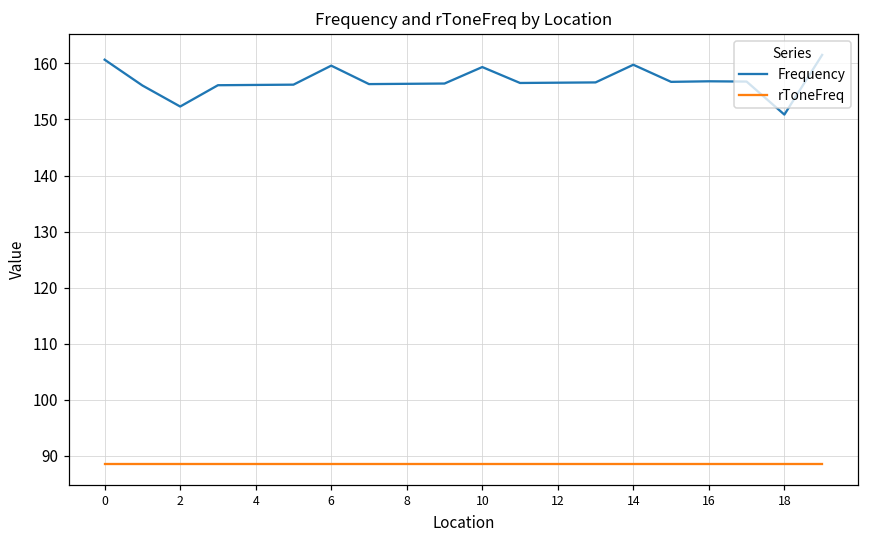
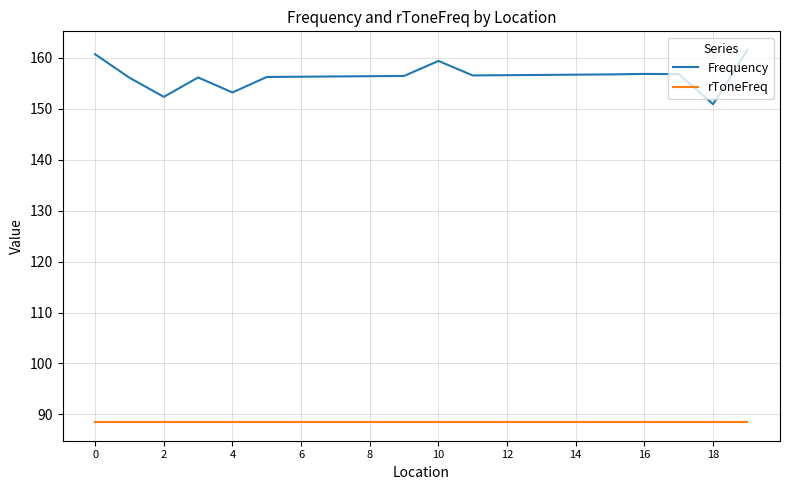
Frequency, 4: 156 -> 153
Frequency, 6: 160 -> 156
Frequency, 14: 160 -> 157
